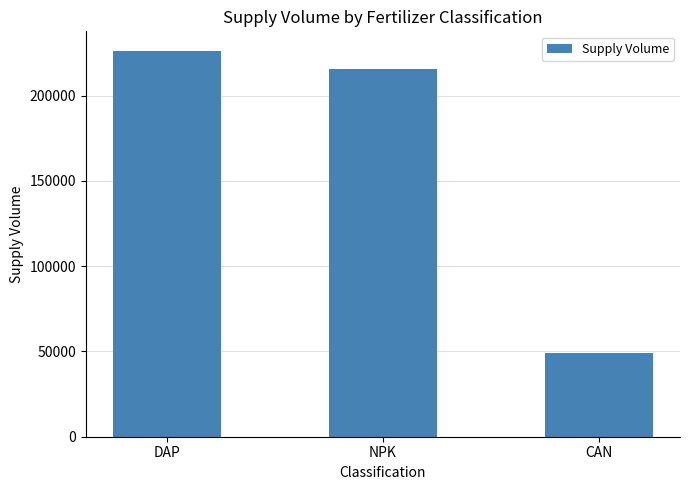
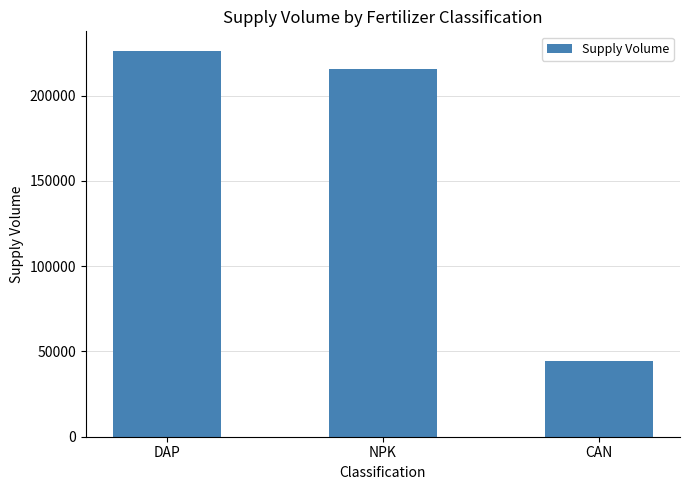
CAN: 49000 -> 45000
